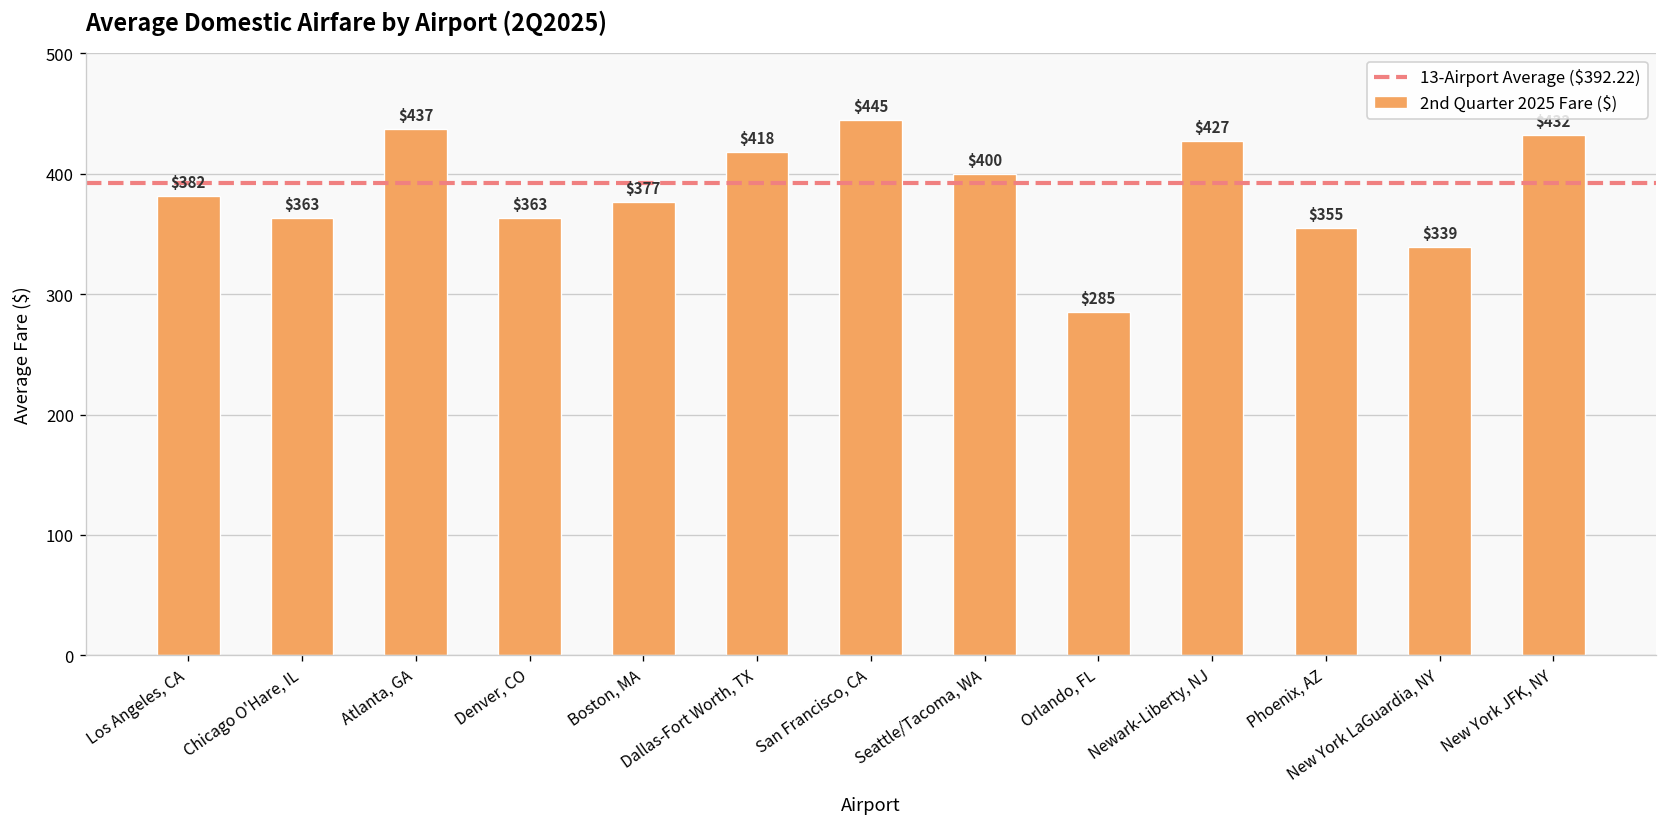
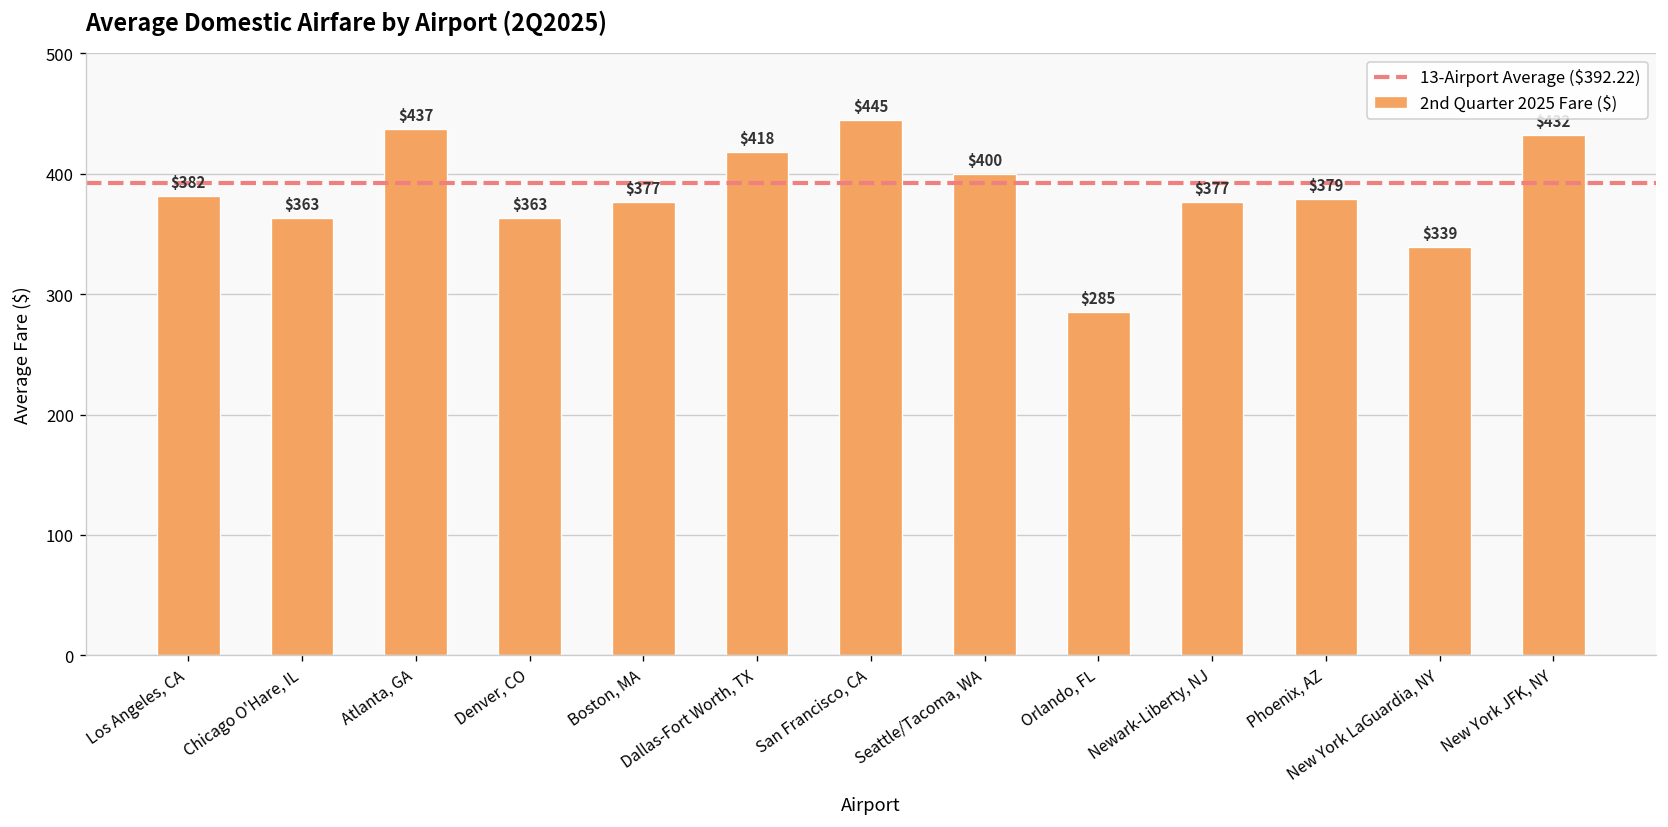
Newark-Liberty, NJ: $427 -> $377
Phoenix, AZ: $355 -> $379
